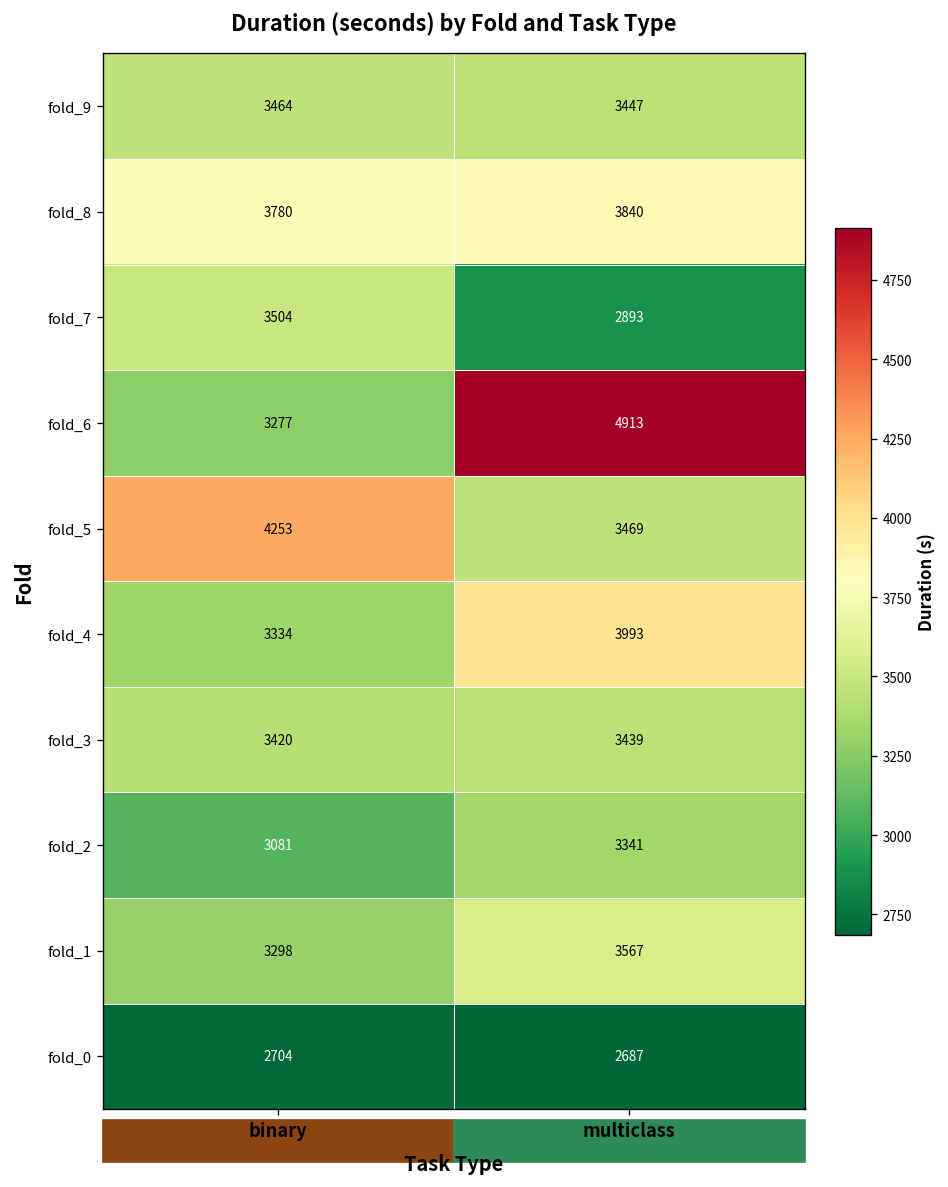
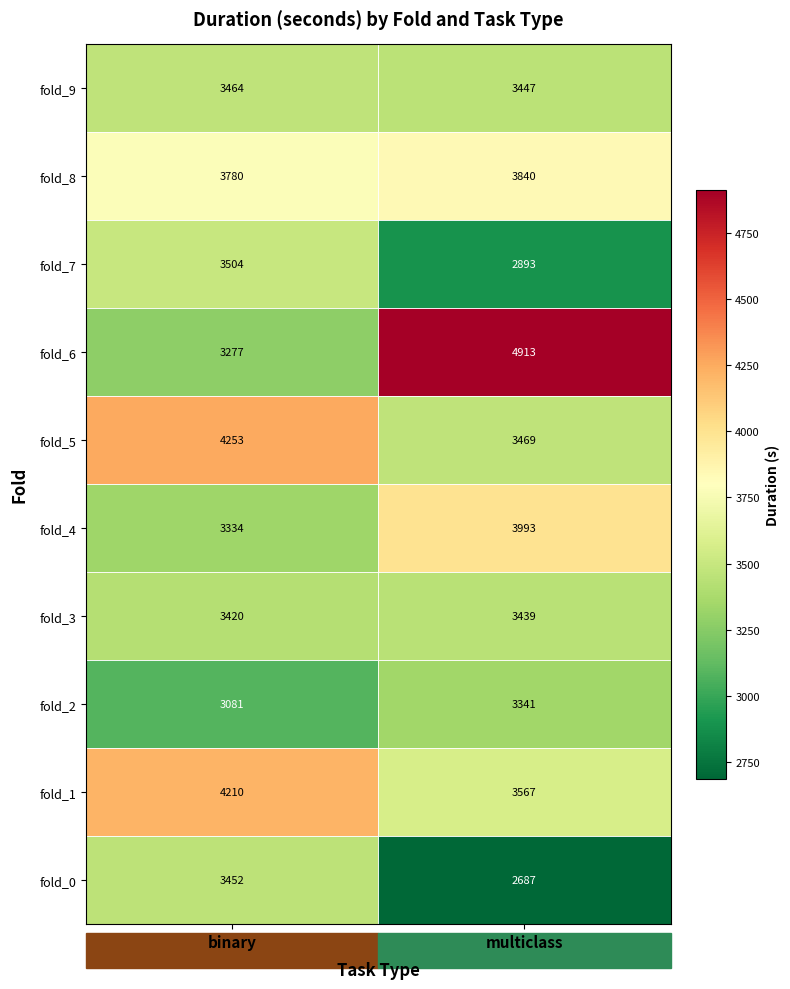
fold_1, binary: 3298 -> 4210
fold_0, binary: 2704 -> 3452
